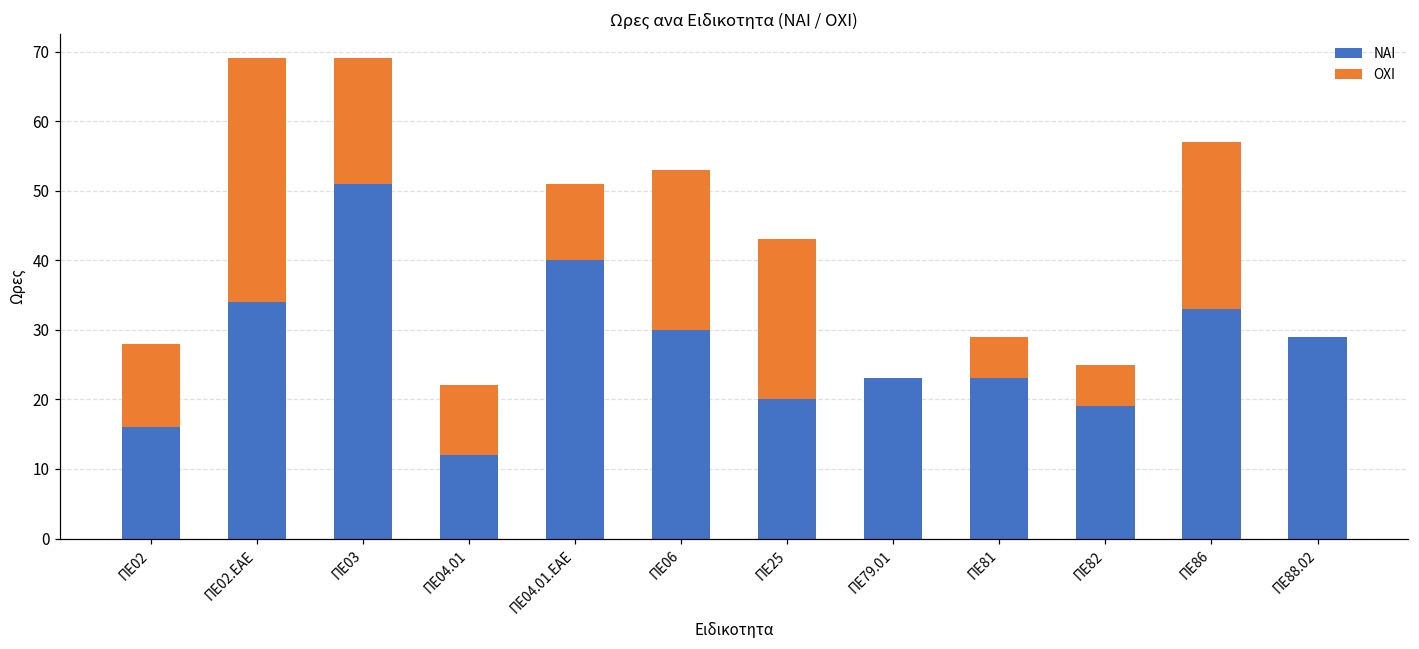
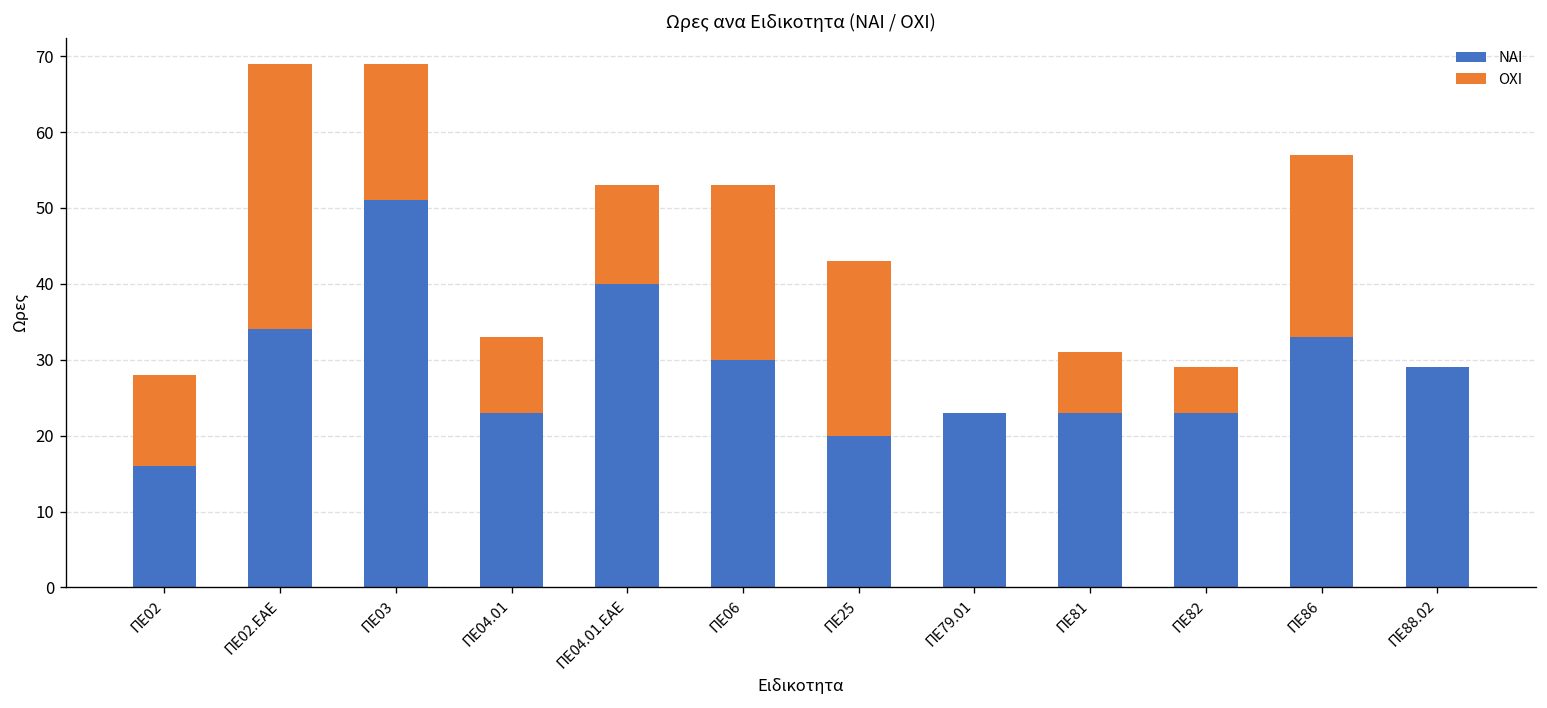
NAI, ΠΕ04.01: 12 -> 23
OXI, ΠΕ04.01.ΕΑΕ: 11 -> 13
OXI, ΠΕ81: 6 -> 8
NAI, ΠΕ82: 19 -> 23
